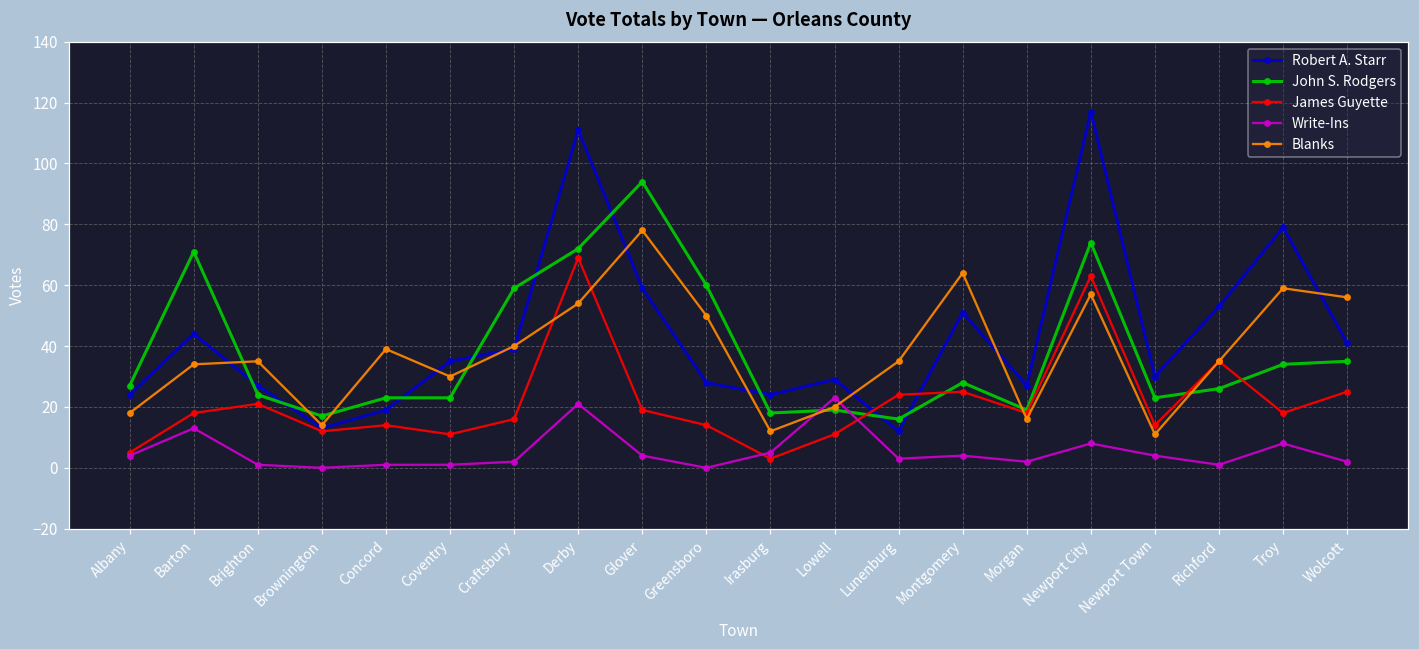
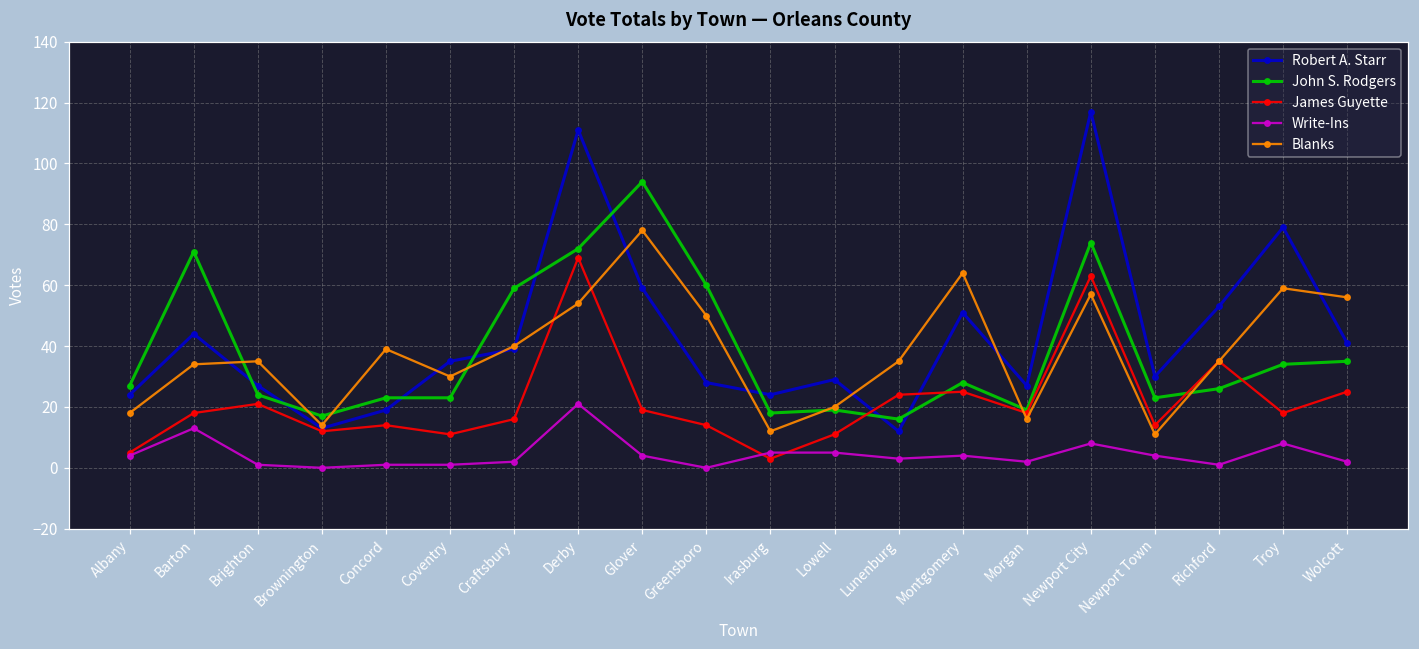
Write-Ins, Lowell: 23 -> 5
